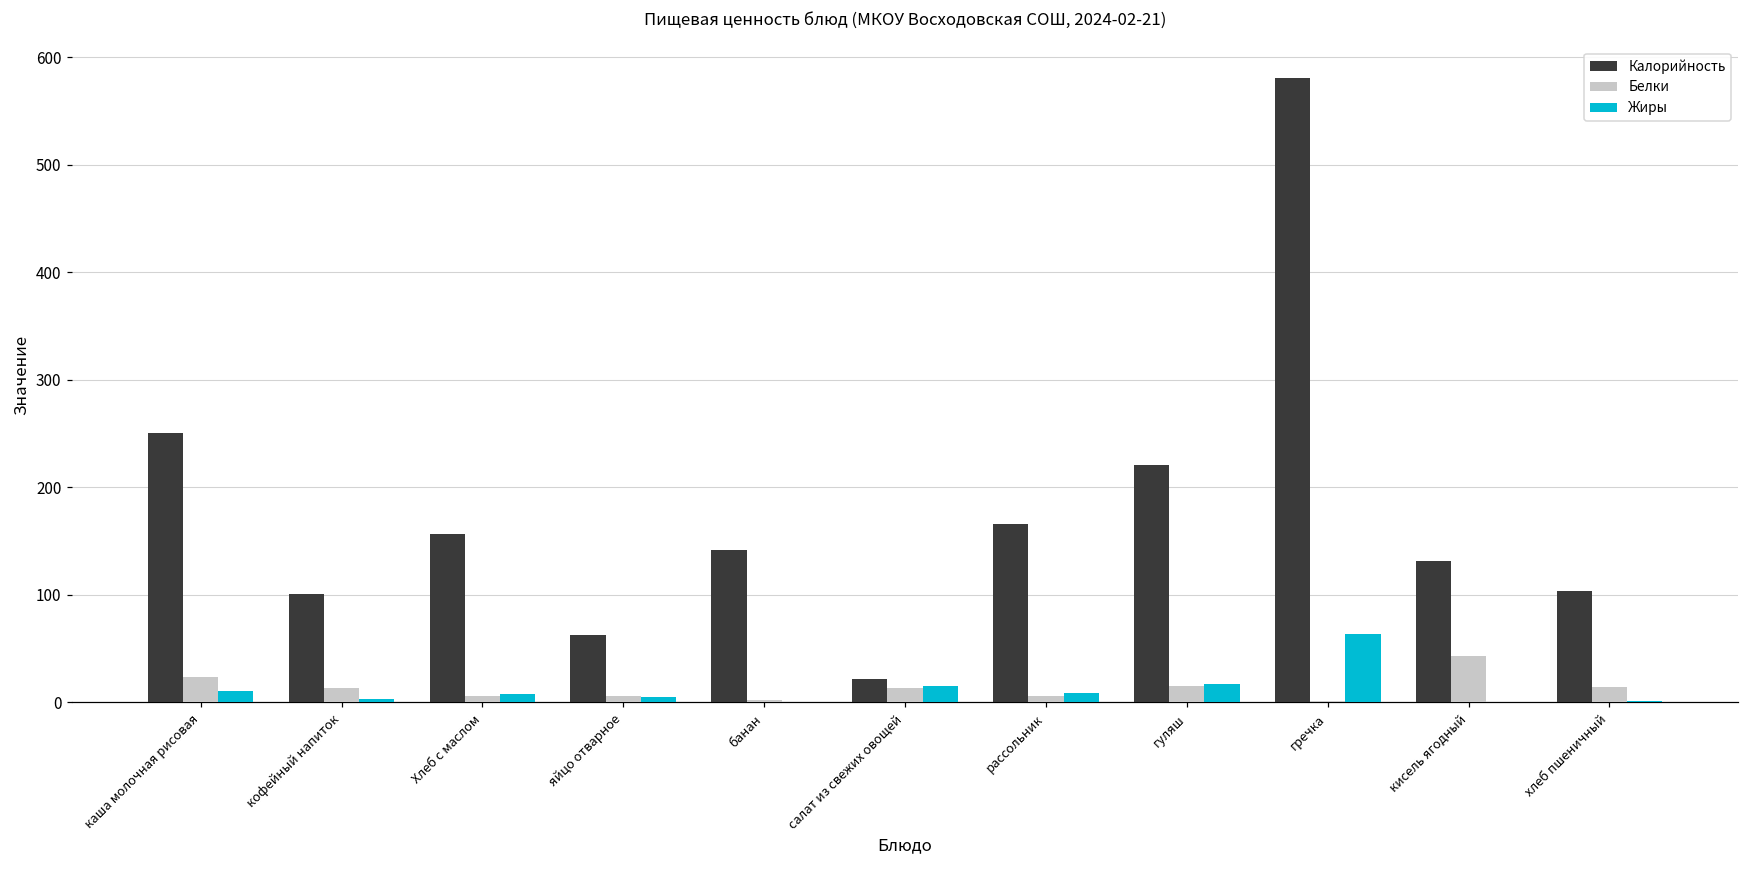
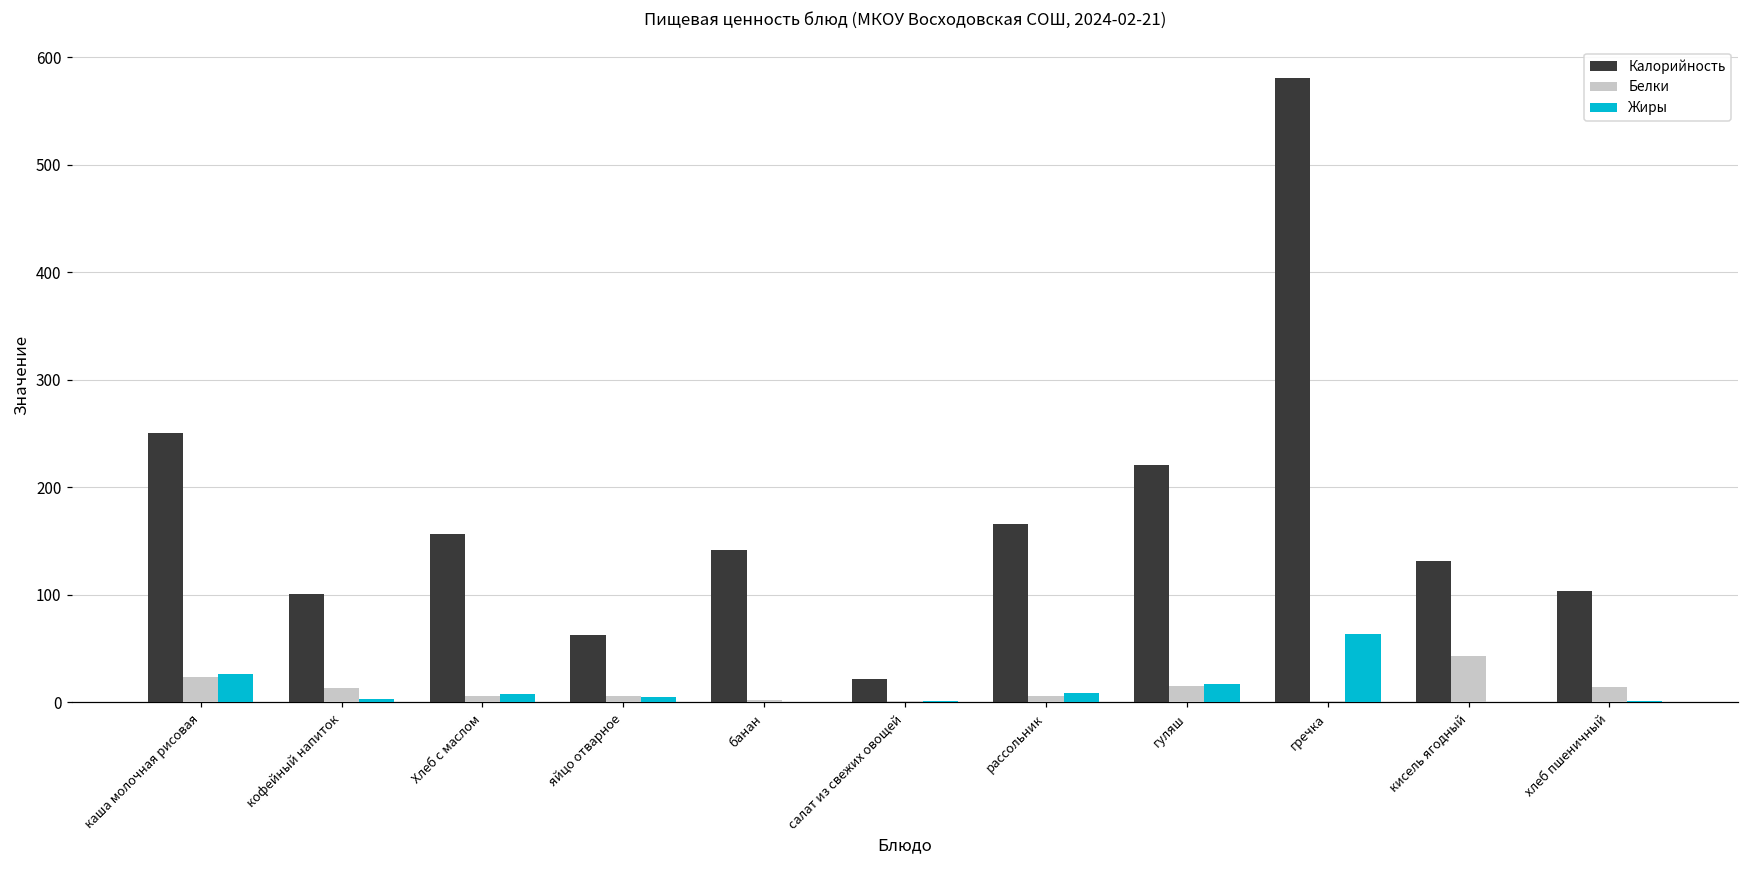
Жиры, каша молочная рисовая: 10 -> 30
Белки, салат из свежих овощей: 10 -> 0
Жиры, салат из свежих овощей: 20 -> 0
